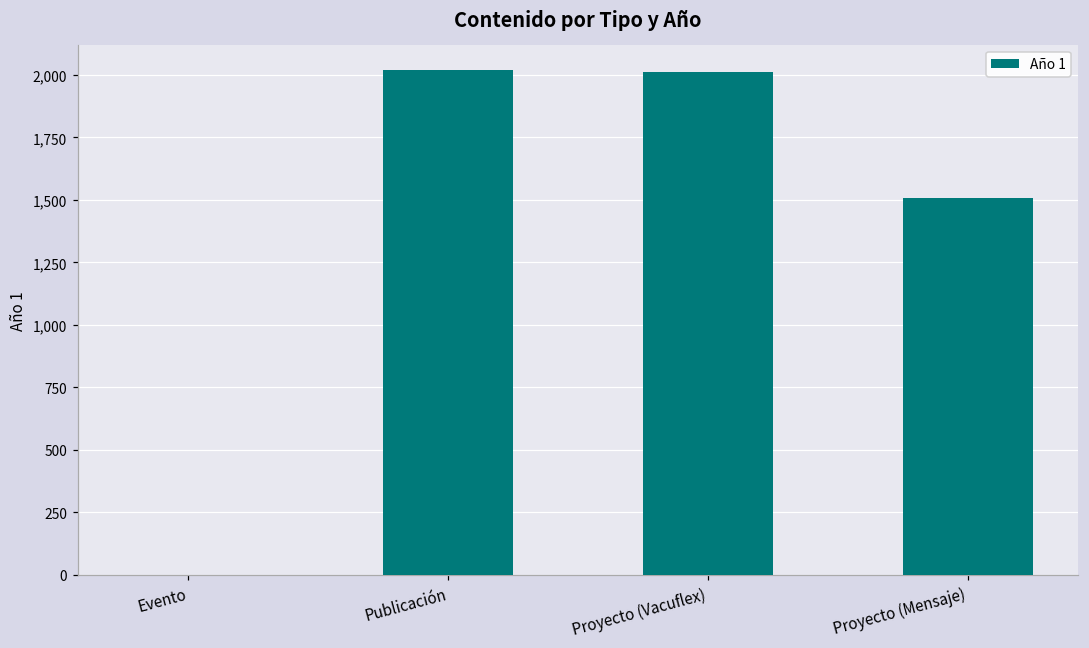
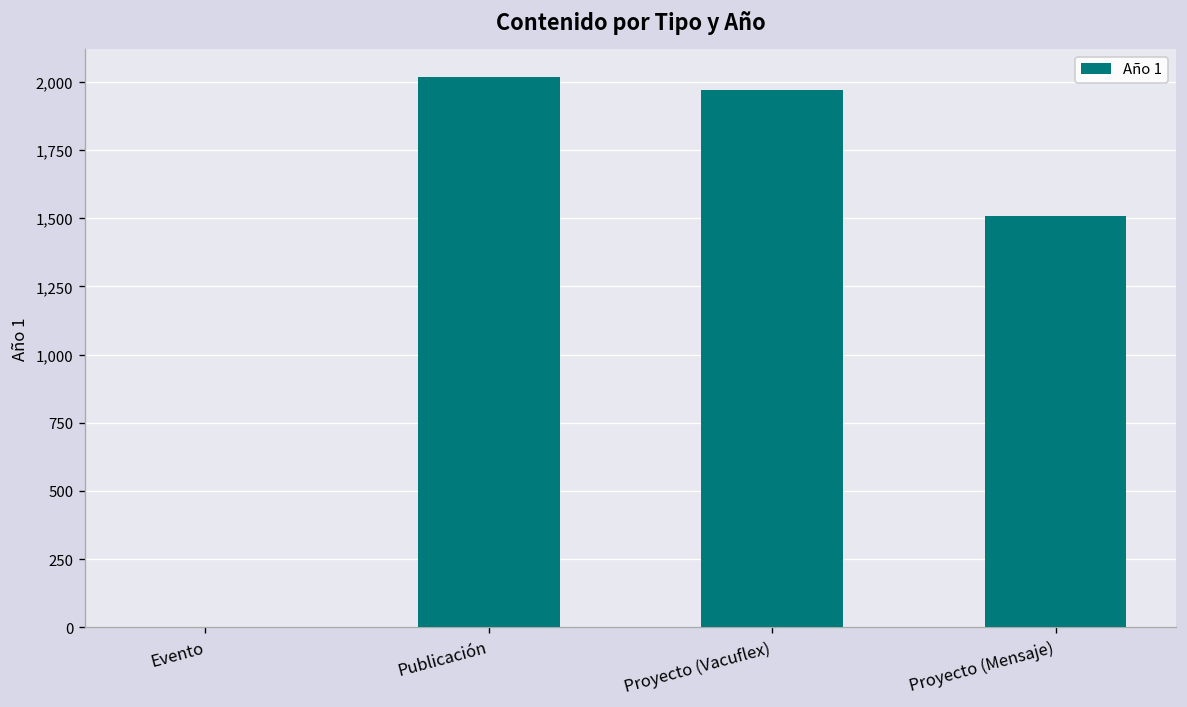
Proyecto (Vacuflex): 2,010 -> 1,970
